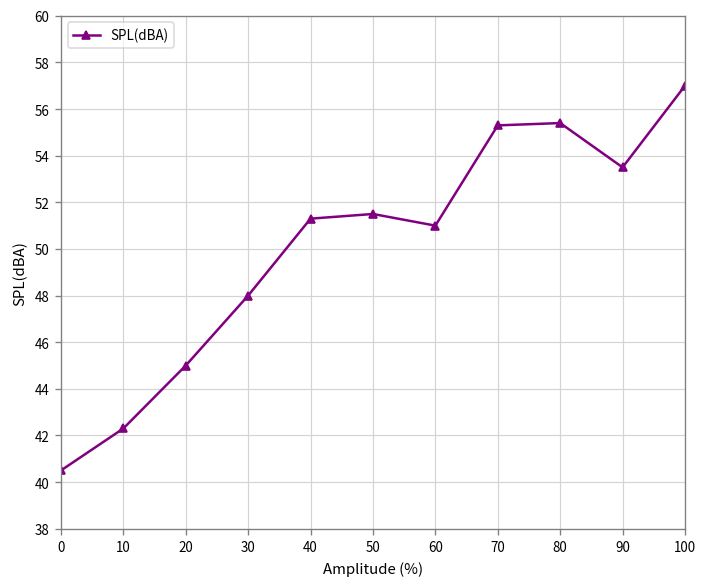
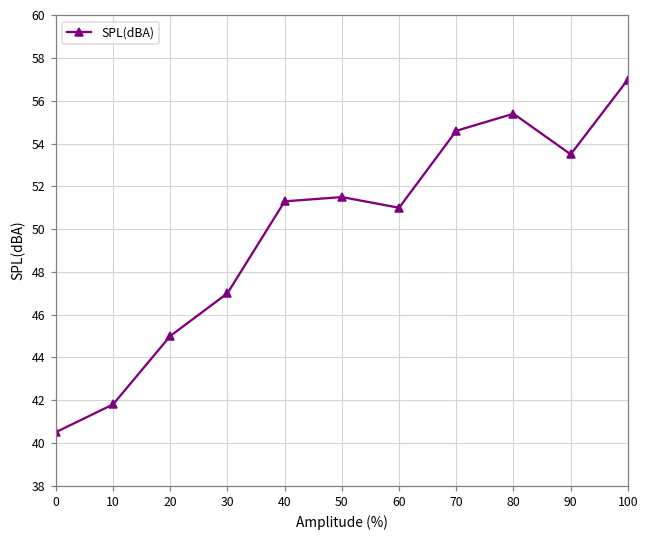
10: 42.3 -> 41.8
30: 48 -> 47
70: 55.3 -> 54.6
